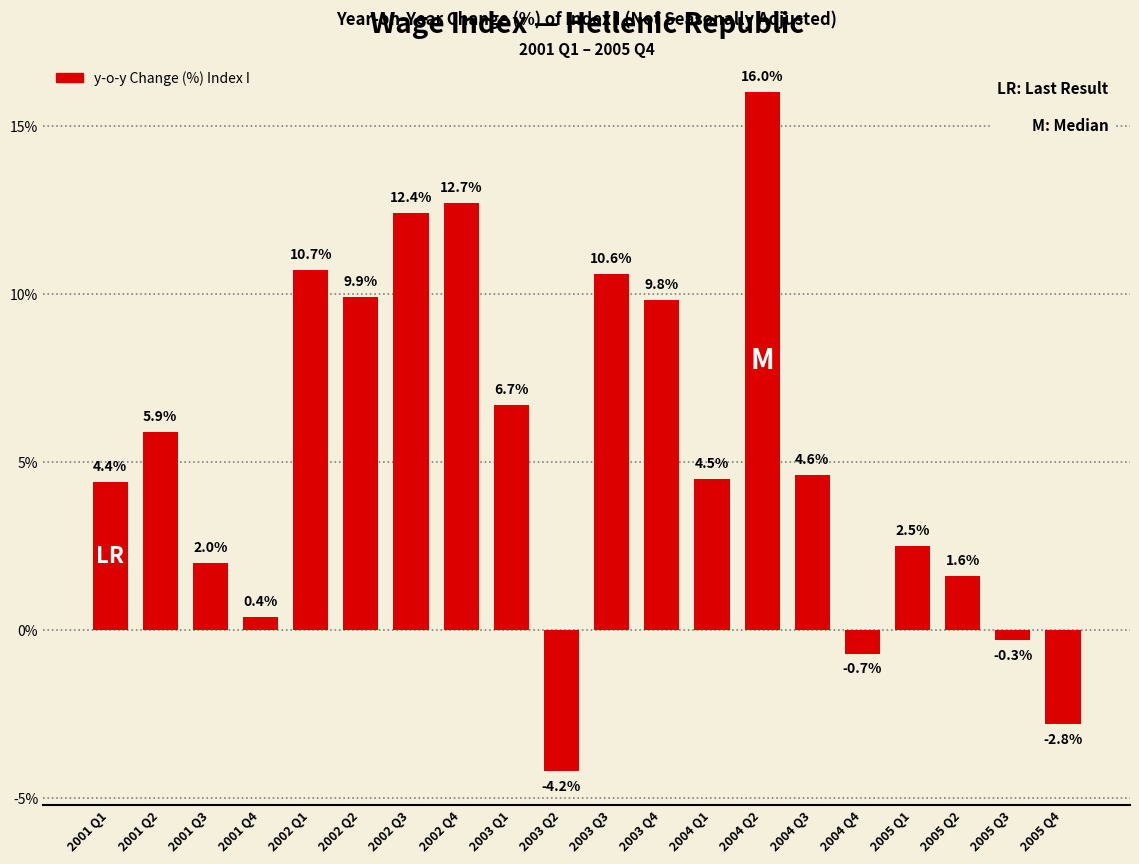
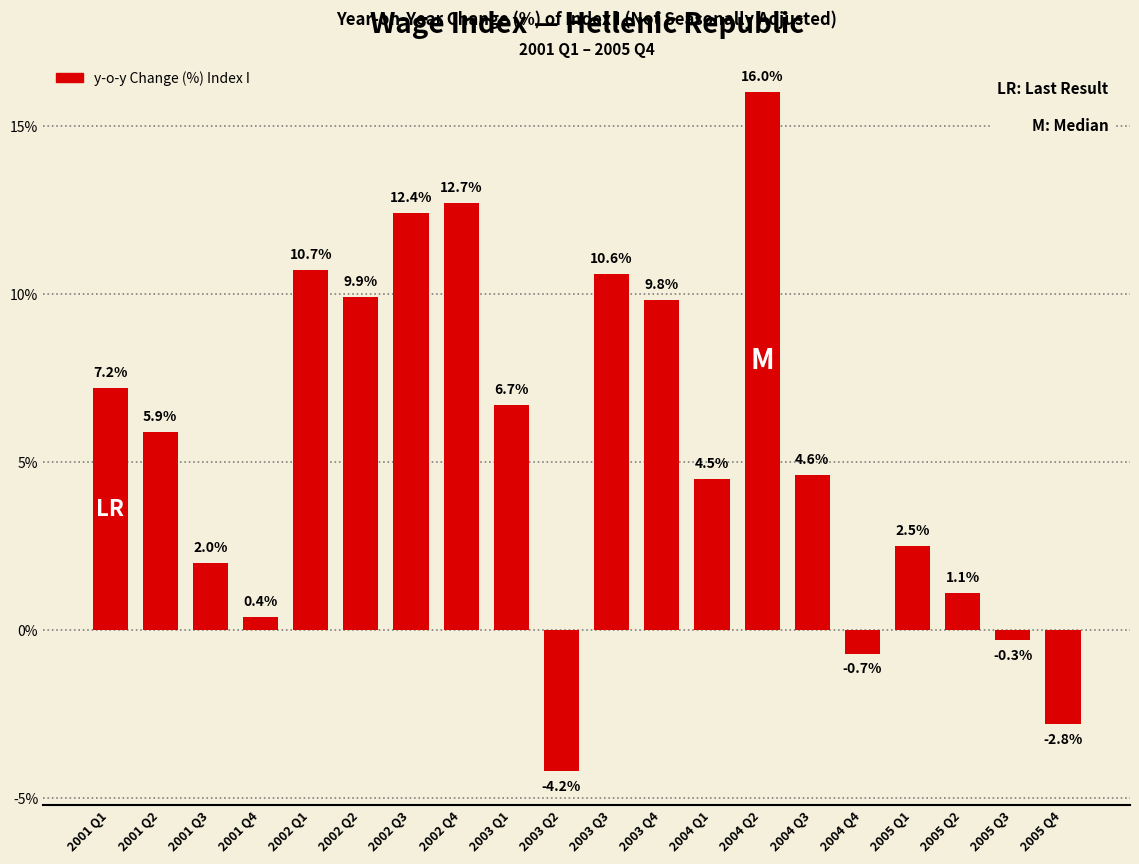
2001 Q1: 4.4% -> 7.2%
2005 Q2: 1.6% -> 1.1%
